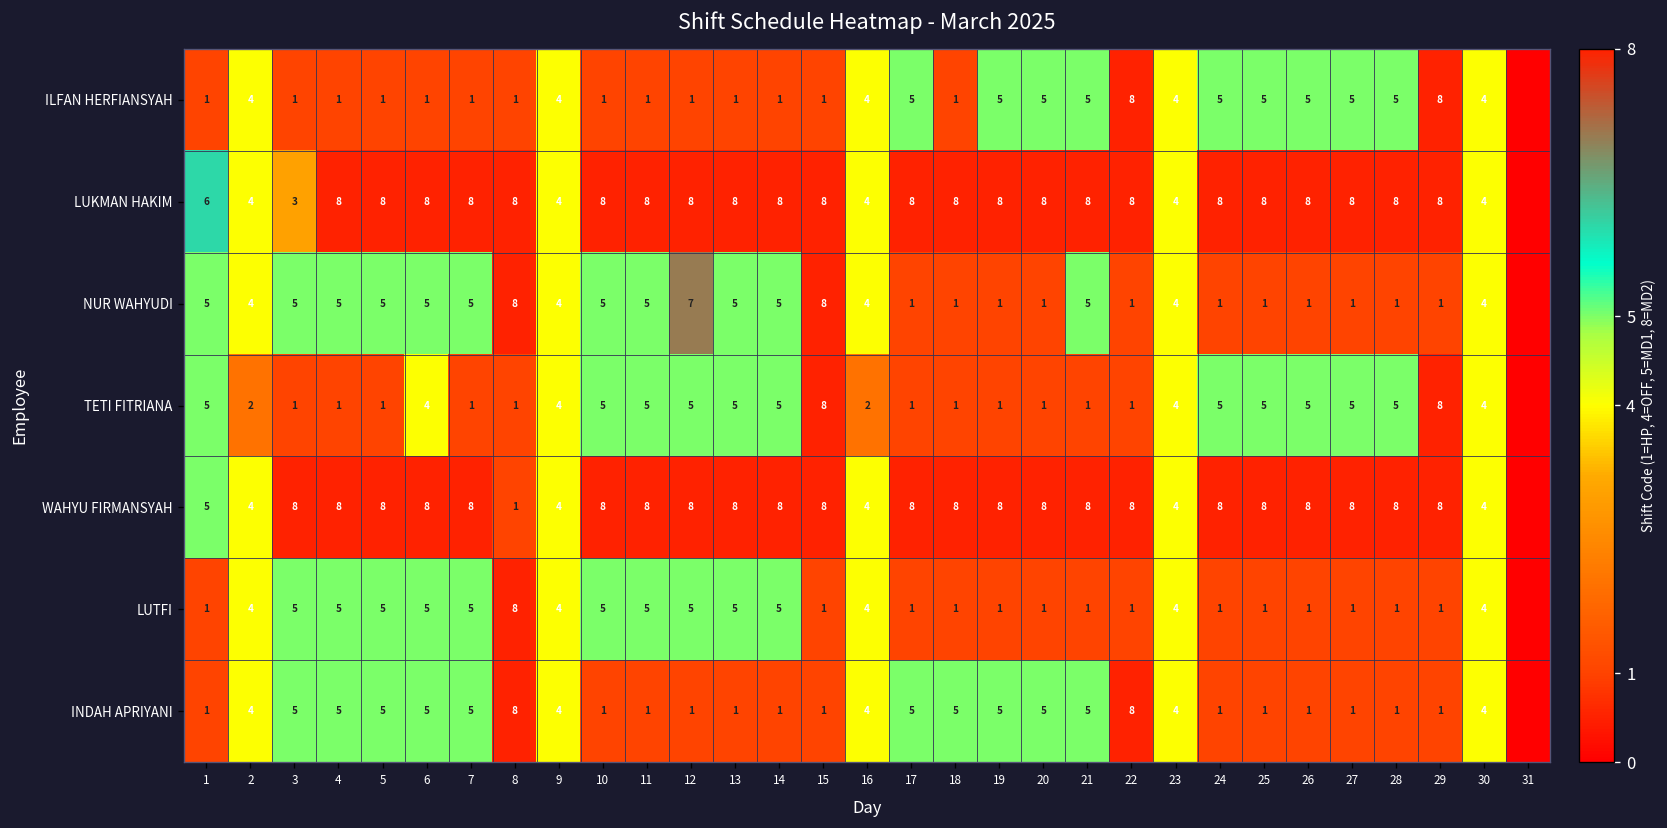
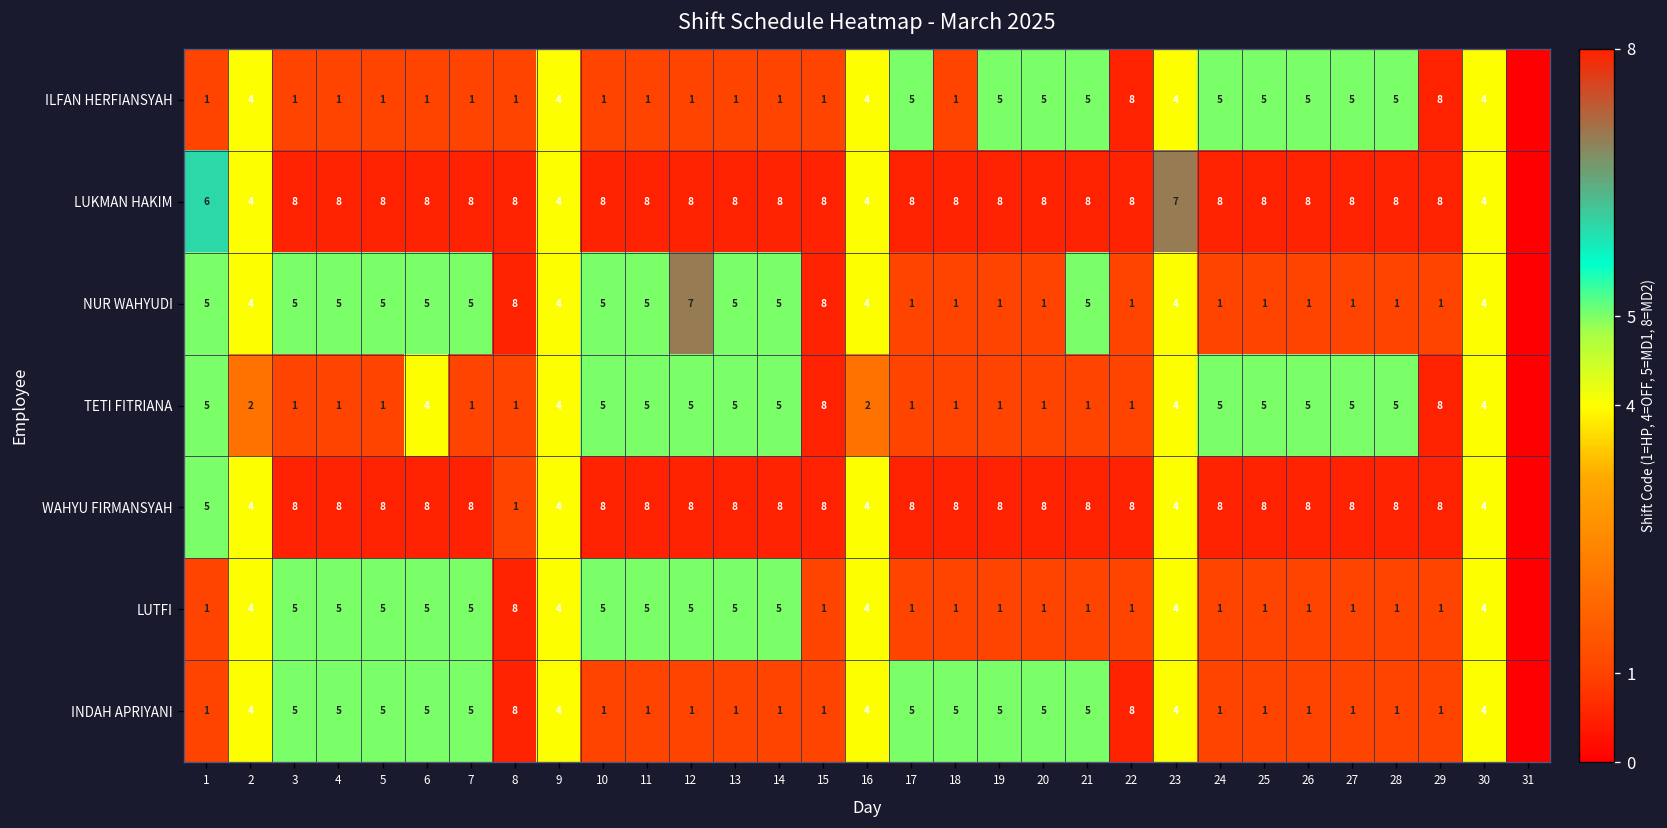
LUKMAN HAKIM, 3: 3 -> 8
LUKMAN HAKIM, 23: 4 -> 7
